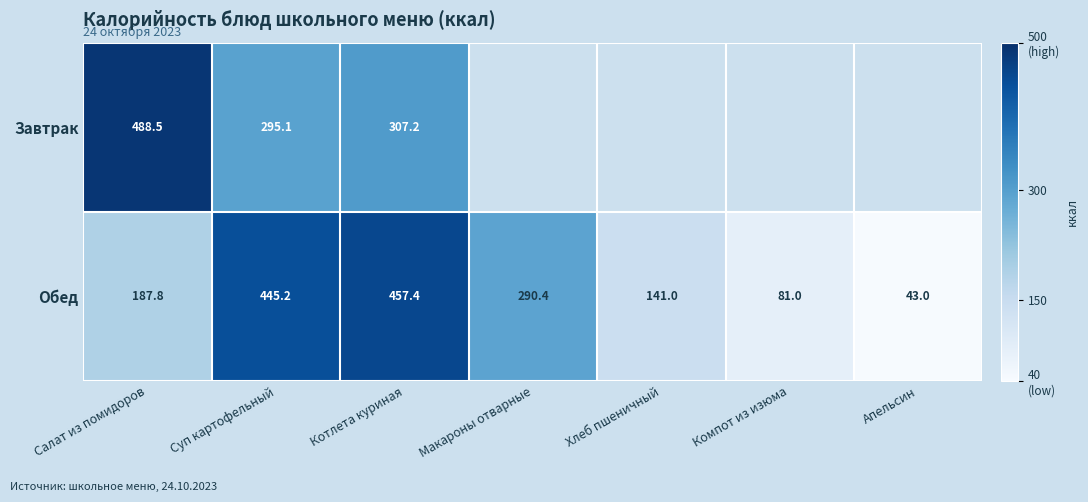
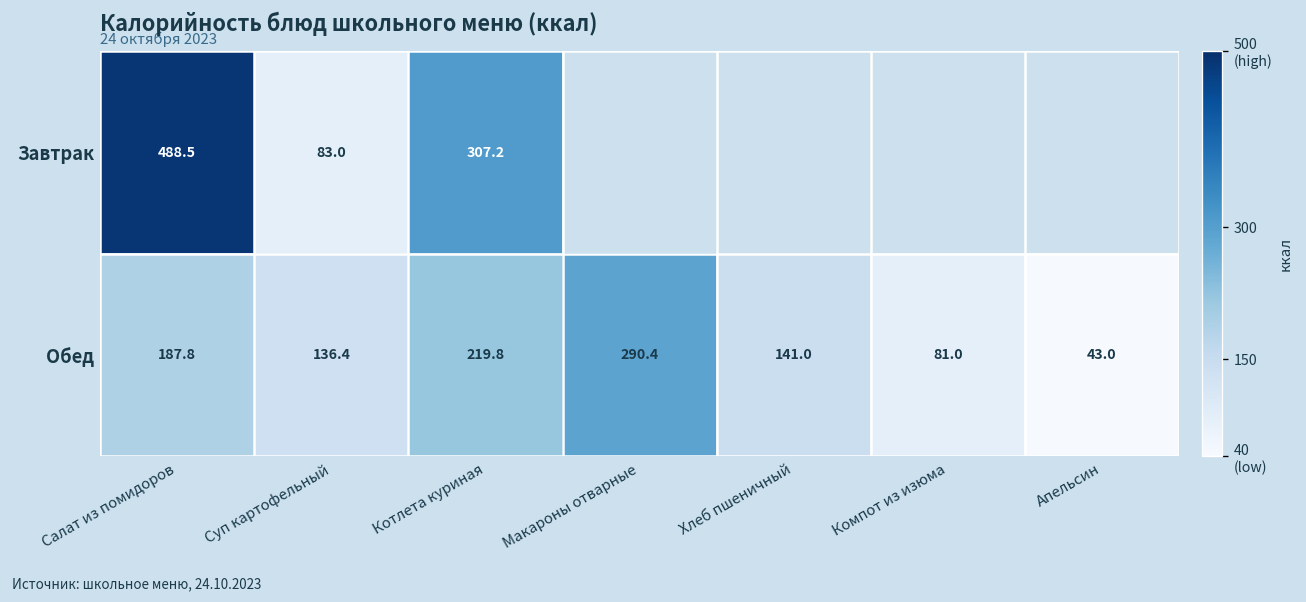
Завтрак, Суп картофельный: 295.1 -> 83.0
Обед, Суп картофельный: 445.2 -> 136.4
Обед, Котлета куриная: 457.4 -> 219.8
